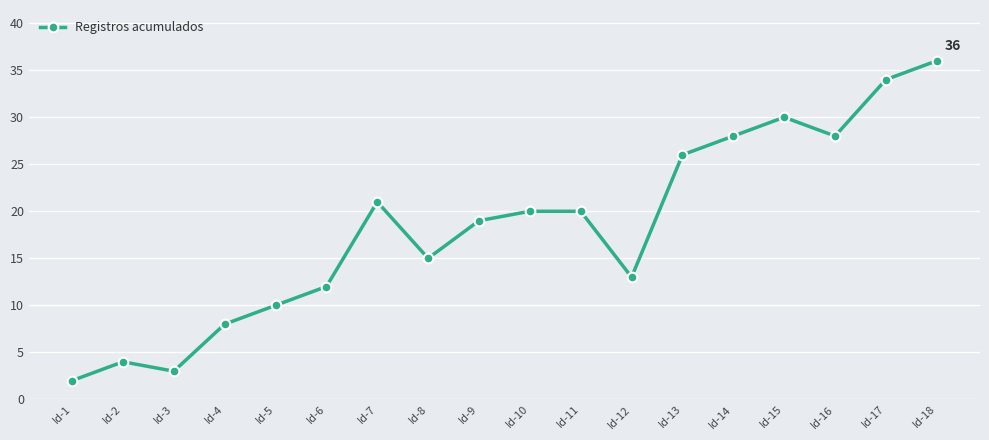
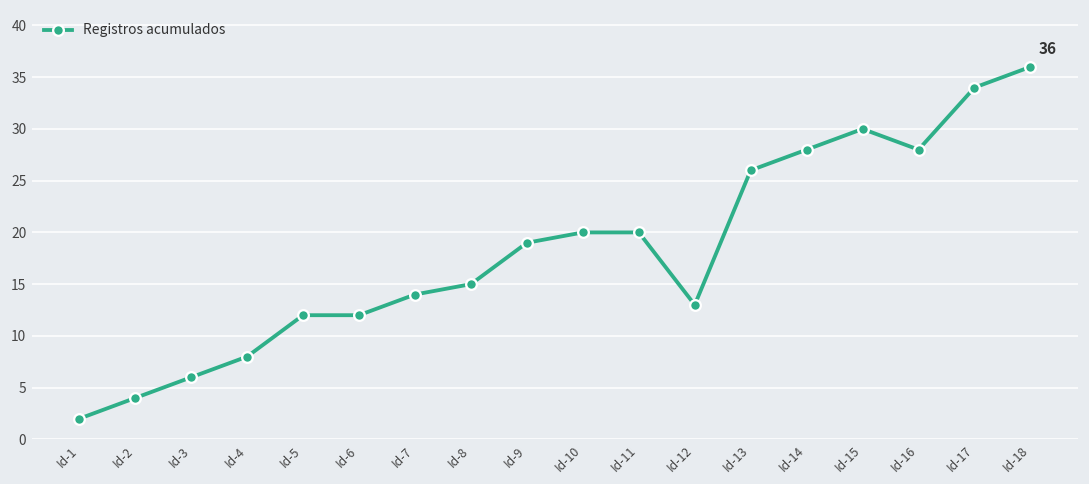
Id-3: 3 -> 6
Id-5: 10 -> 12
Id-7: 21 -> 14
